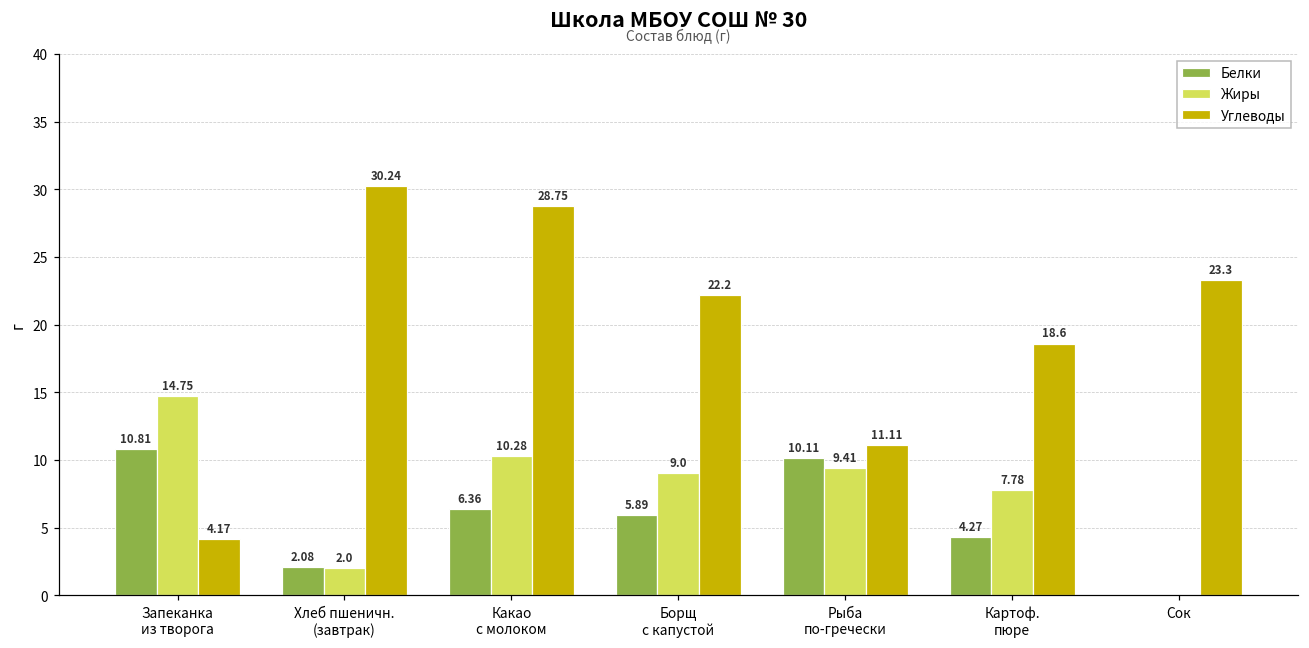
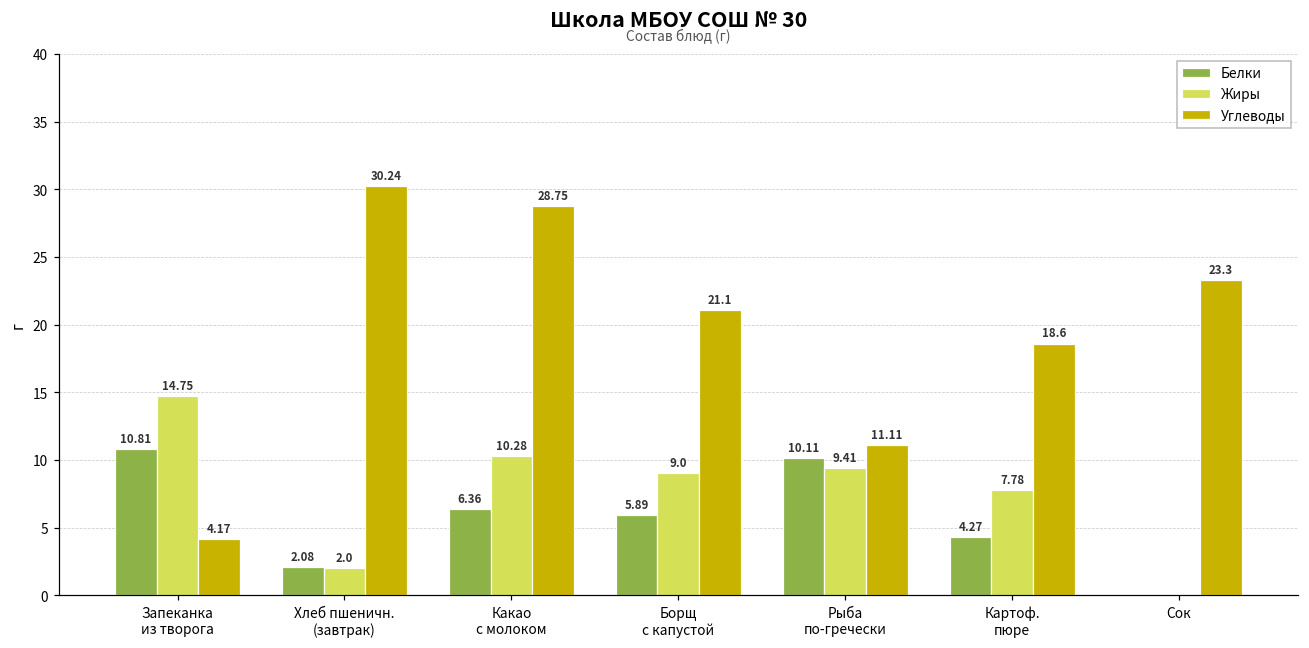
Углеводы, Борщ с капустой: 22.2 -> 21.1
